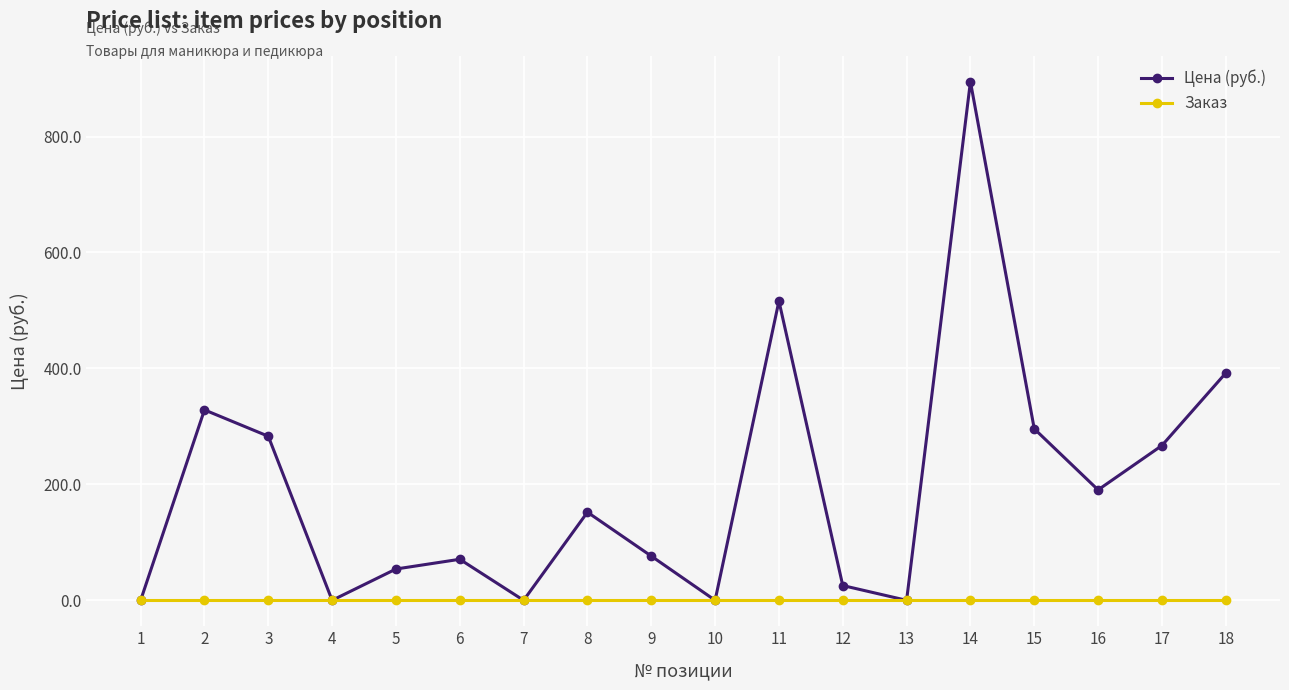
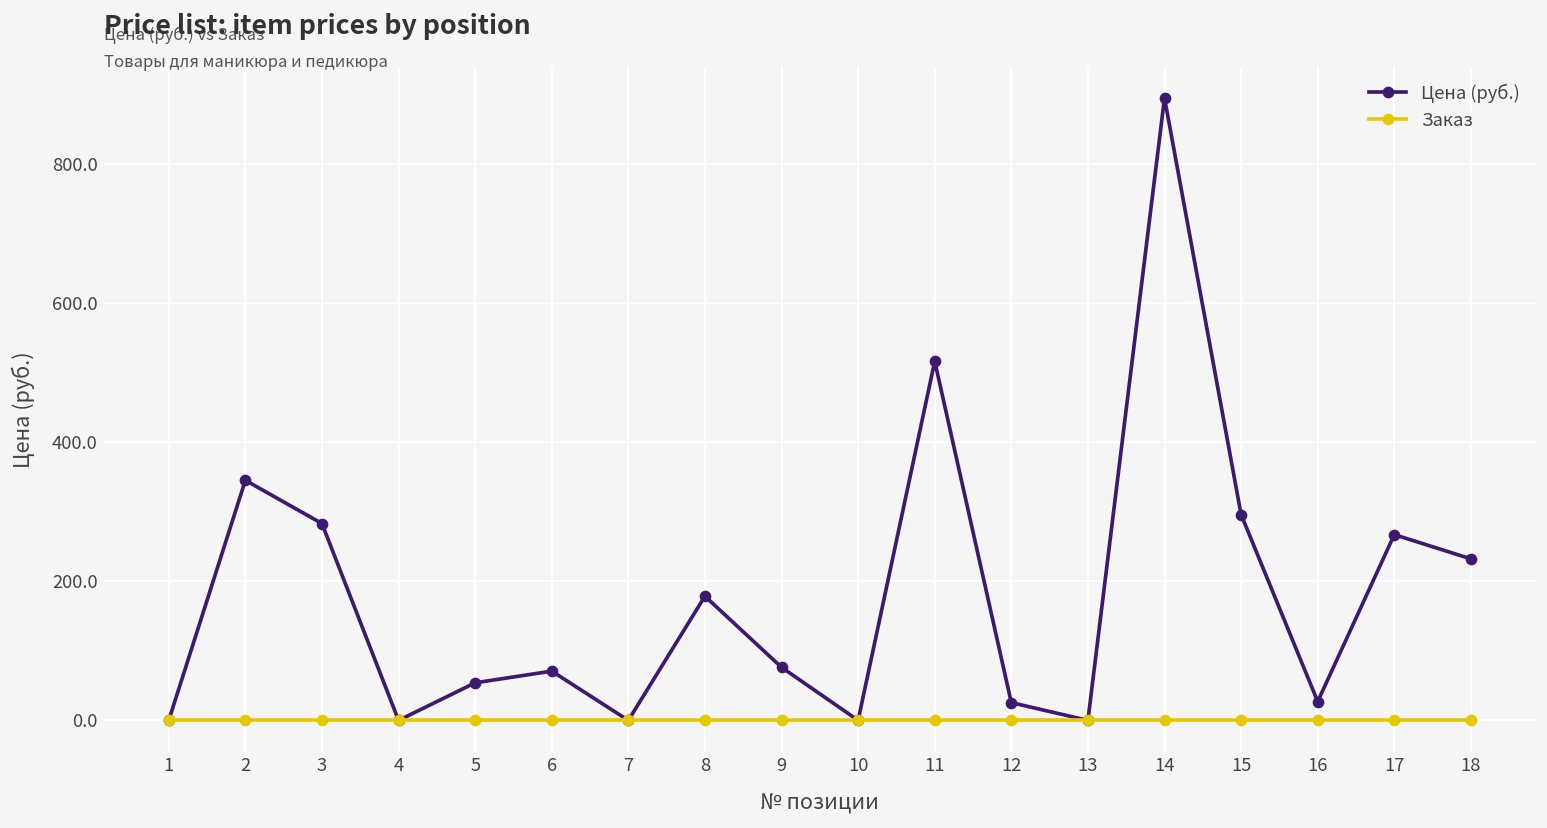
Цена (руб.), 2: 330 -> 350
Цена (руб.), 8: 150 -> 180
Цена (руб.), 16: 190 -> 30
Цена (руб.), 18: 390 -> 230
